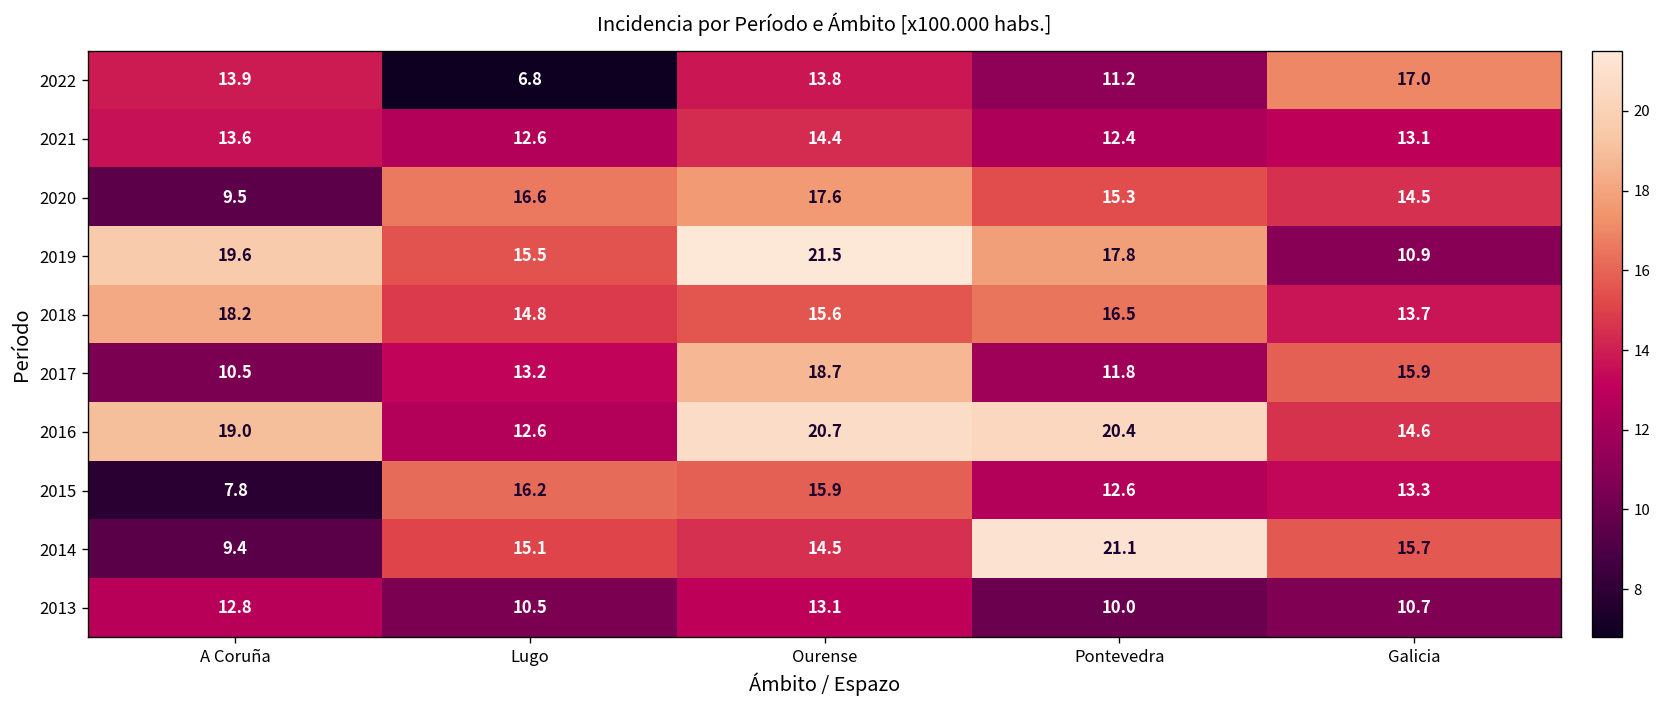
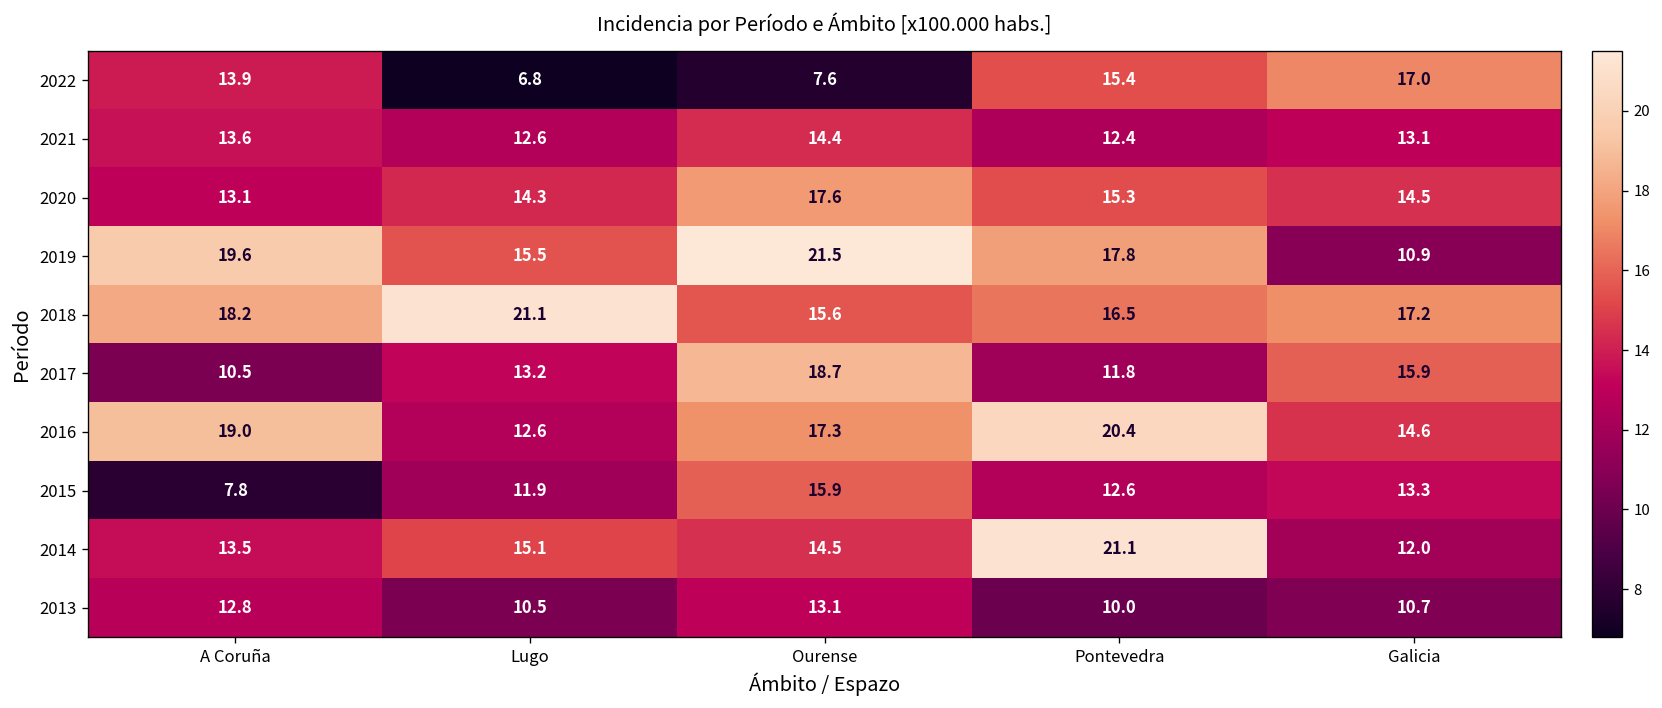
2022, Ourense: 13.8 -> 7.6
2022, Pontevedra: 11.2 -> 15.4
2020, A Coruña: 9.5 -> 13.1
2020, Lugo: 16.6 -> 14.3
2018, Lugo: 14.8 -> 21.1
2018, Galicia: 13.7 -> 17.2
2016, Ourense: 20.7 -> 17.3
2015, Lugo: 16.2 -> 11.9
2014, A Coruña: 9.4 -> 13.5
2014, Galicia: 15.7 -> 12.0
